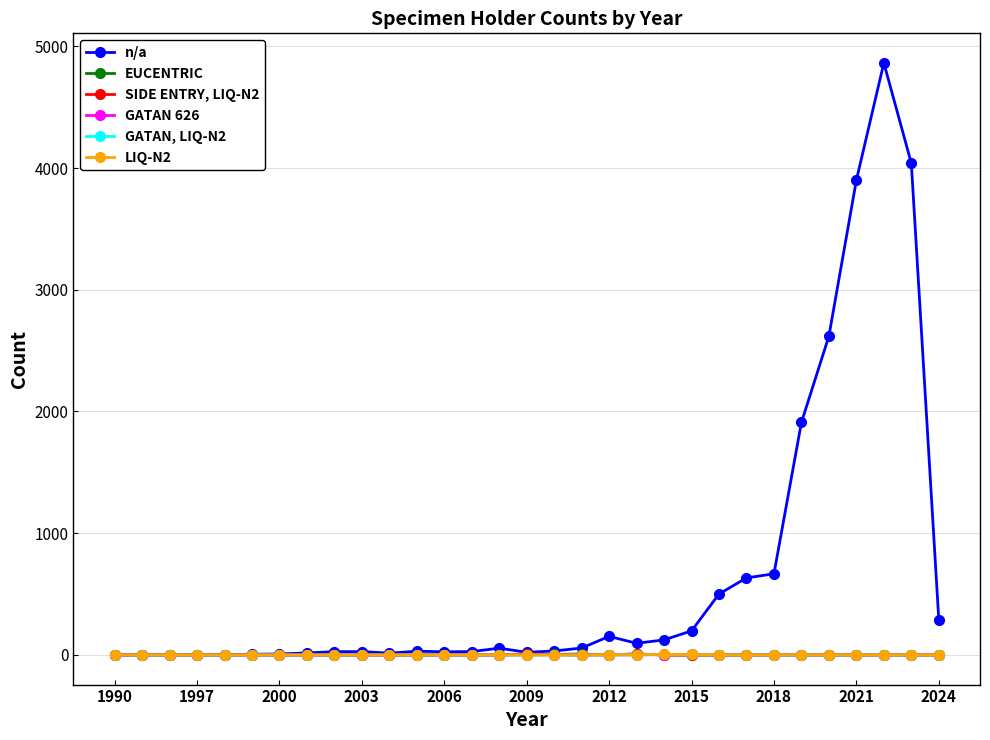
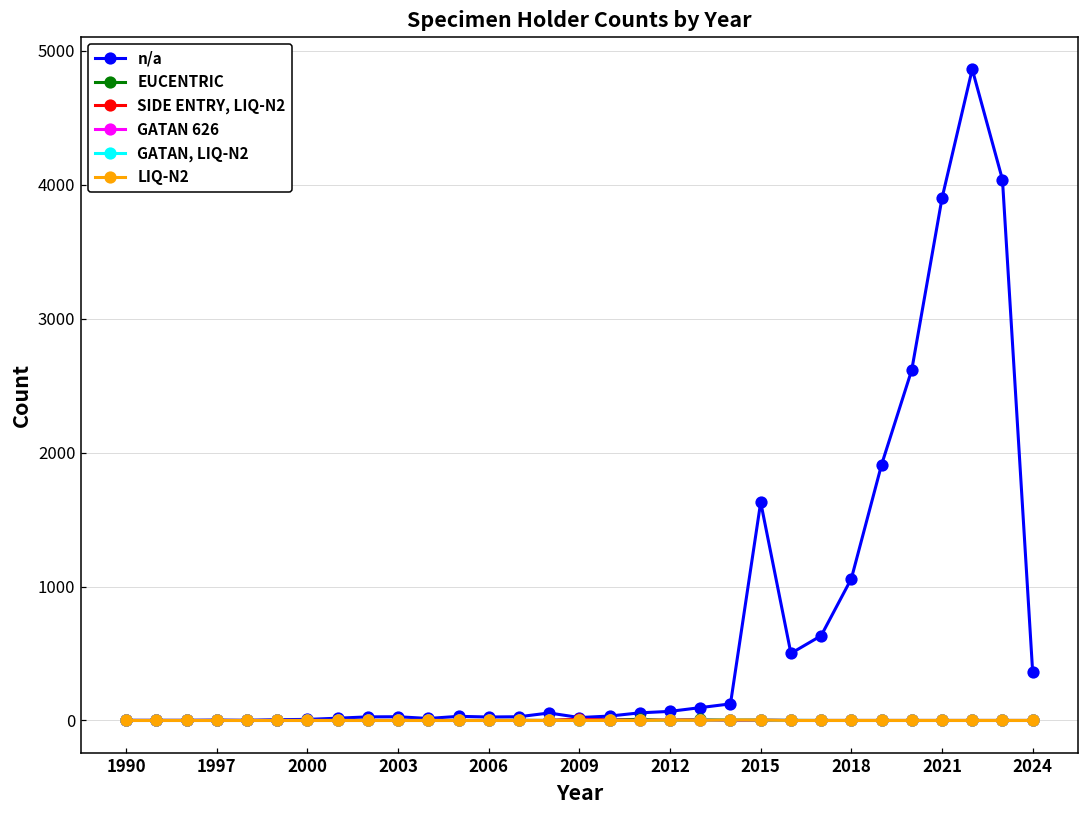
n/a, 2012: 150 -> 70
n/a, 2015: 200 -> 1630
n/a, 2018: 670 -> 1060
n/a, 2024: 290 -> 360
